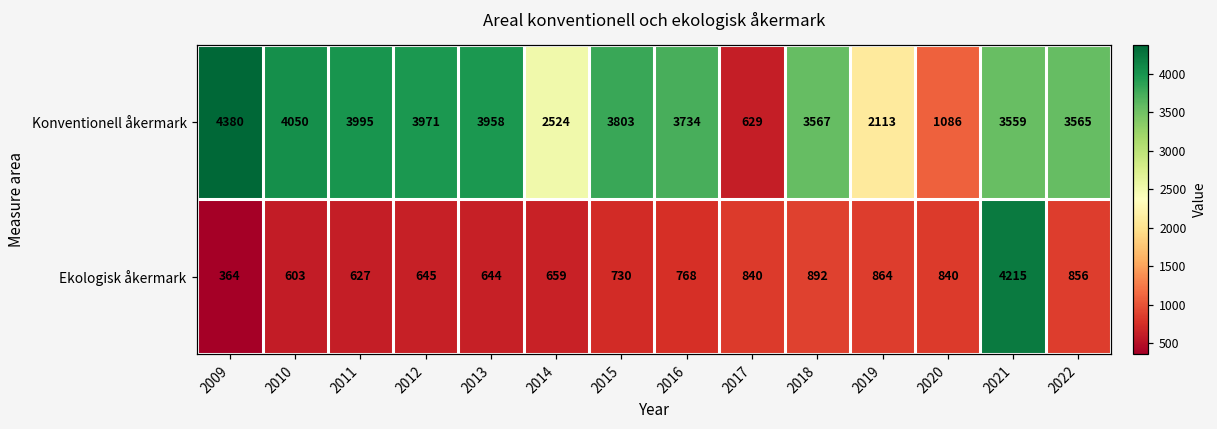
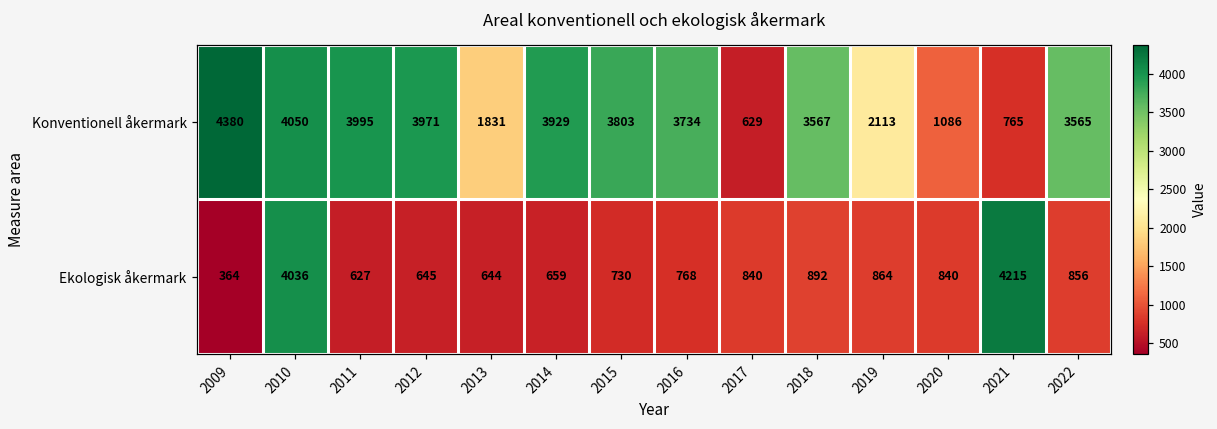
Konventionell åkermark, 2013: 3958 -> 1831
Konventionell åkermark, 2014: 2524 -> 3929
Konventionell åkermark, 2021: 3559 -> 765
Ekologisk åkermark, 2010: 603 -> 4036
